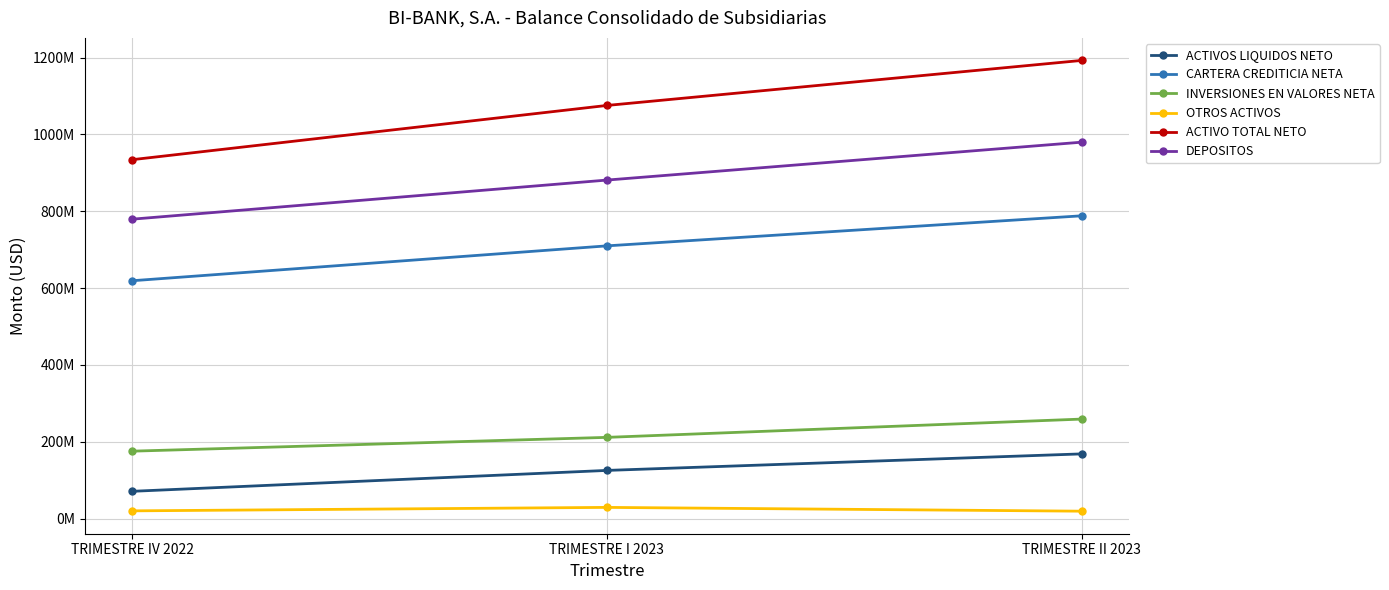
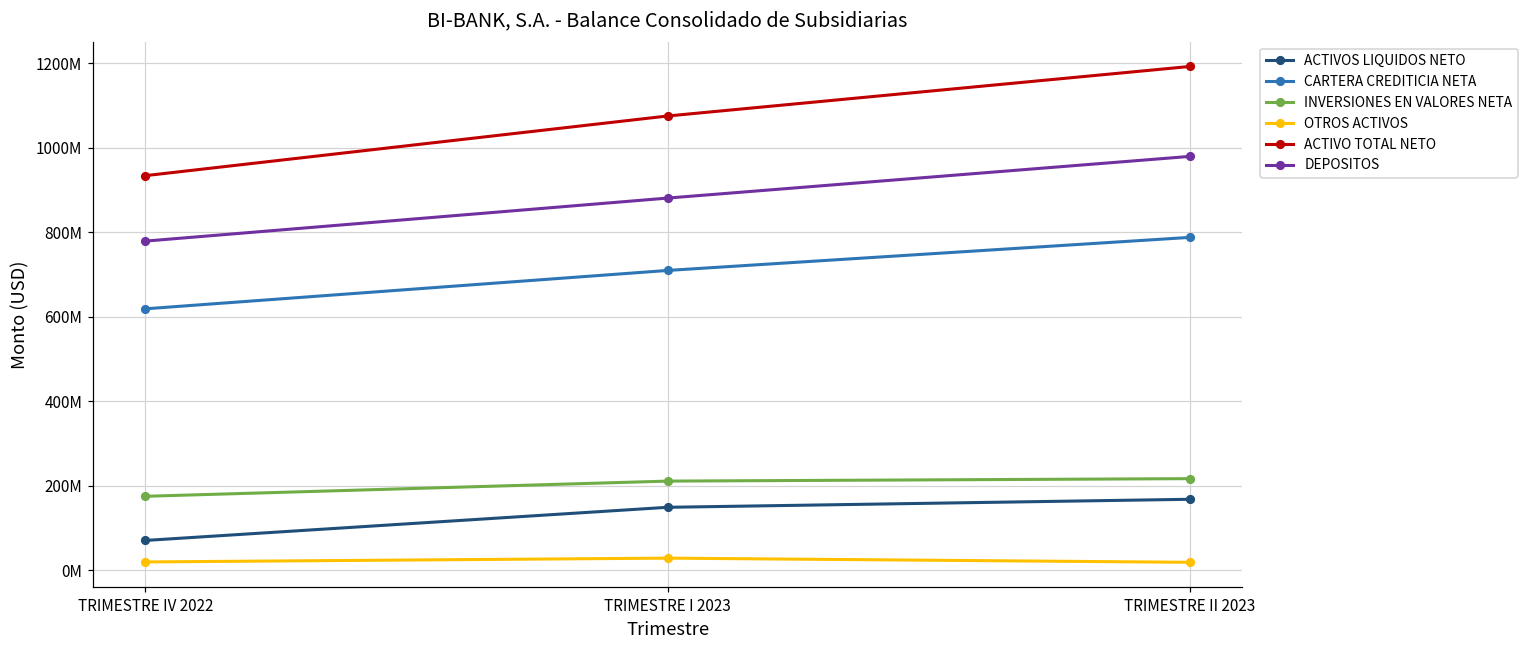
ACTIVOS LIQUIDOS NETO, TRIMESTRE I 2023: 130000000 -> 150000000
INVERSIONES EN VALORES NETA, TRIMESTRE II 2023: 260000000 -> 220000000
